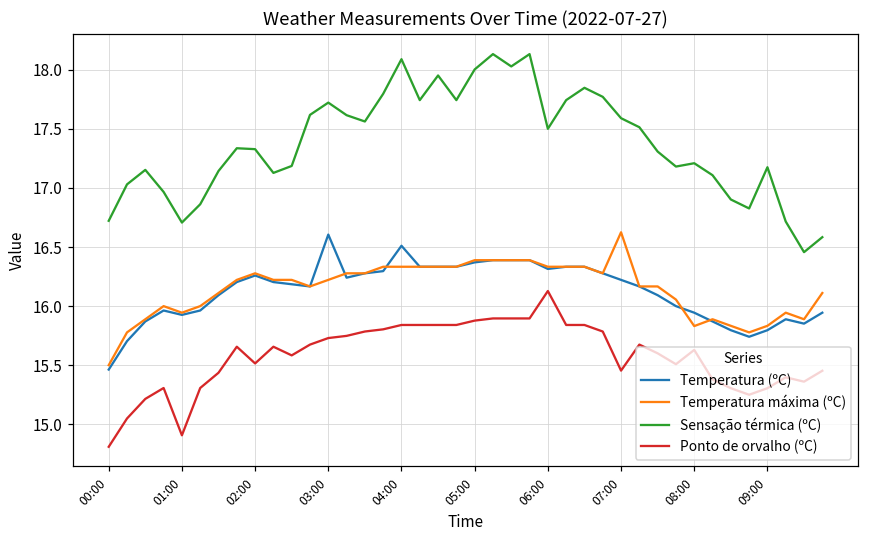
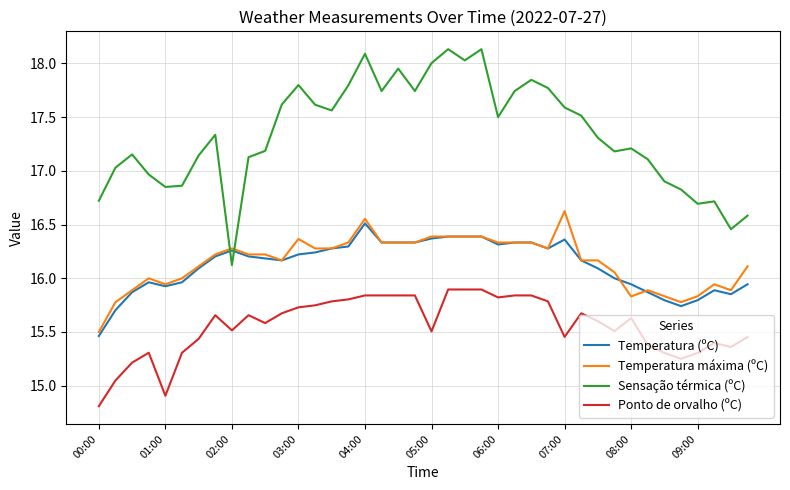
Sensação térmica (ºC), 01:00: 16.71 -> 16.85
Sensação térmica (ºC), 02:00: 17.33 -> 16.12
Temperatura (ºC), 03:00: 16.61 -> 16.22
Temperatura máxima (ºC), 03:00: 16.22 -> 16.37
Sensação térmica (ºC), 03:00: 17.72 -> 17.80
Temperatura máxima (ºC), 04:00: 16.33 -> 16.55
Ponto de orvalho (ºC), 05:00: 15.88 -> 15.51
Ponto de orvalho (ºC), 06:00: 16.13 -> 15.82
Temperatura (ºC), 07:00: 16.22 -> 16.36
Sensação térmica (ºC), 09:00: 17.18 -> 16.69
